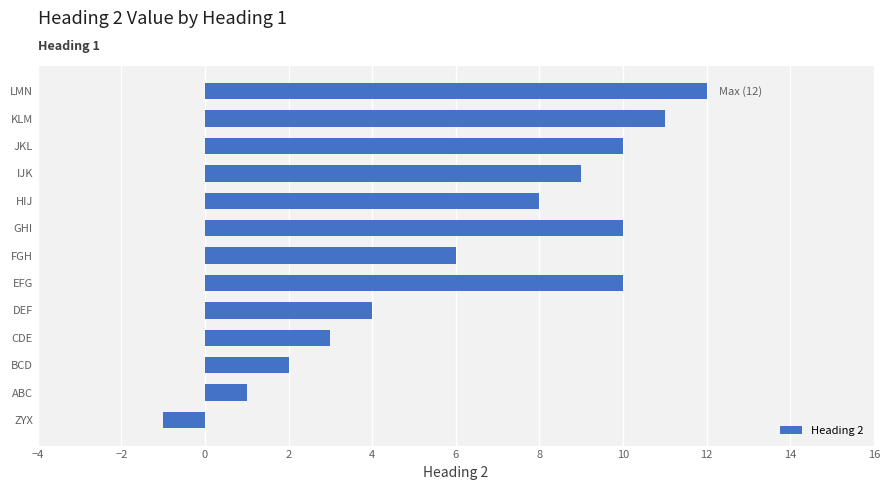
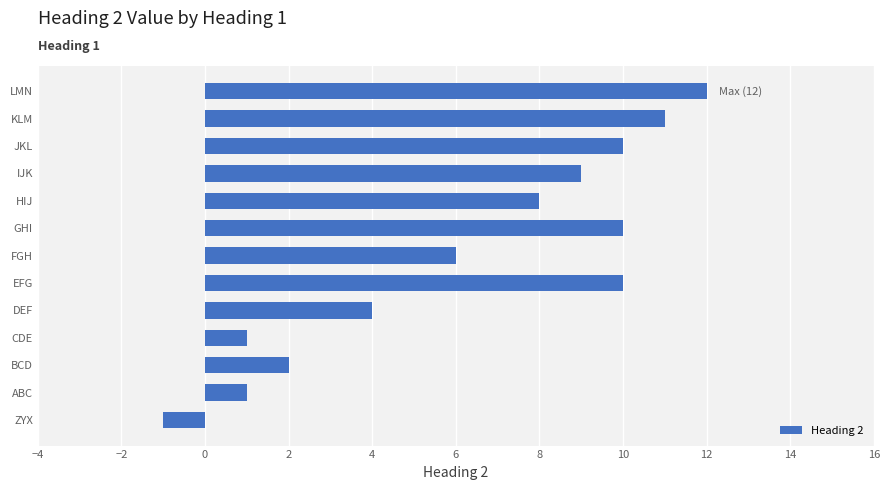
CDE: 3 -> 1
